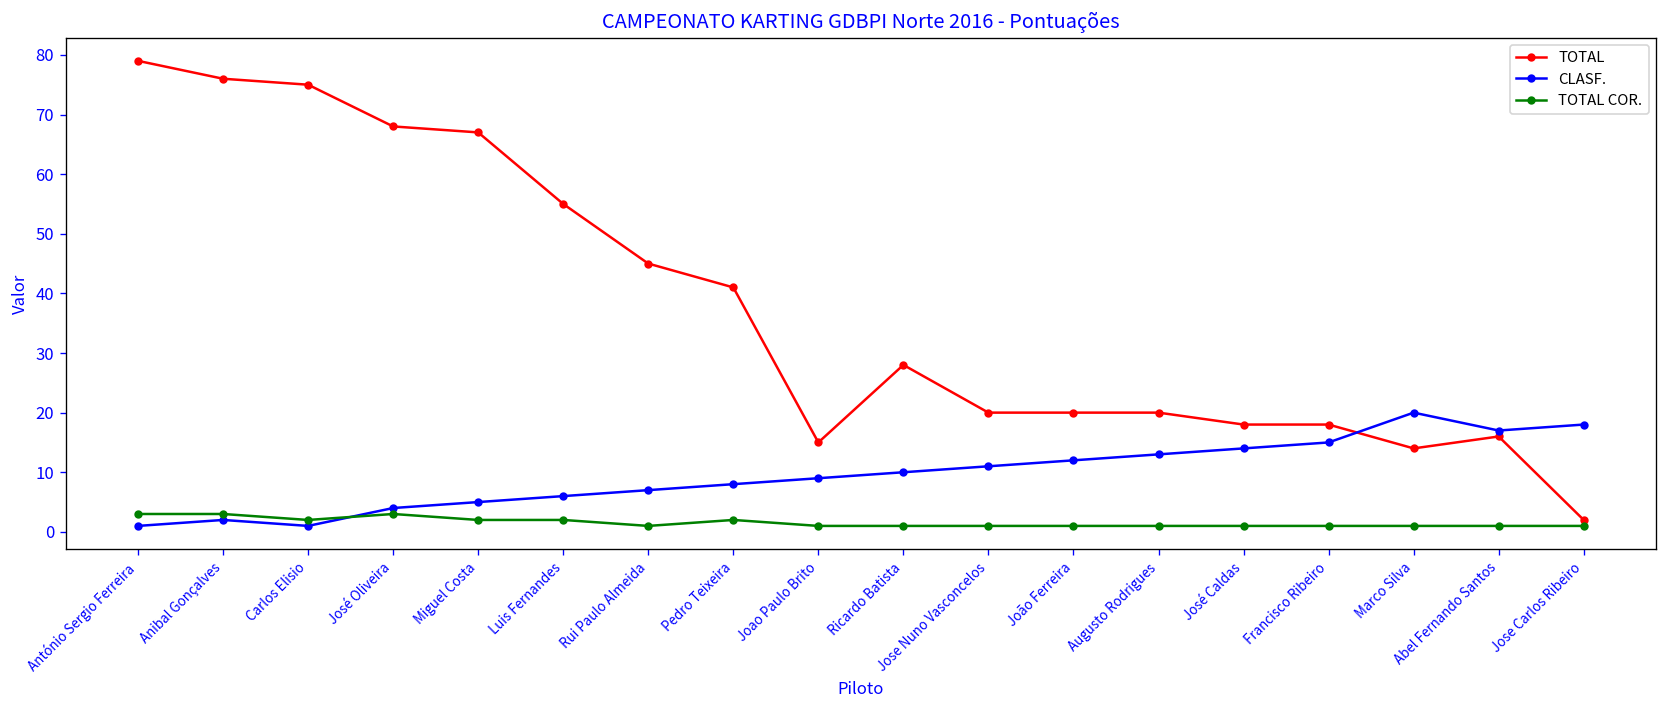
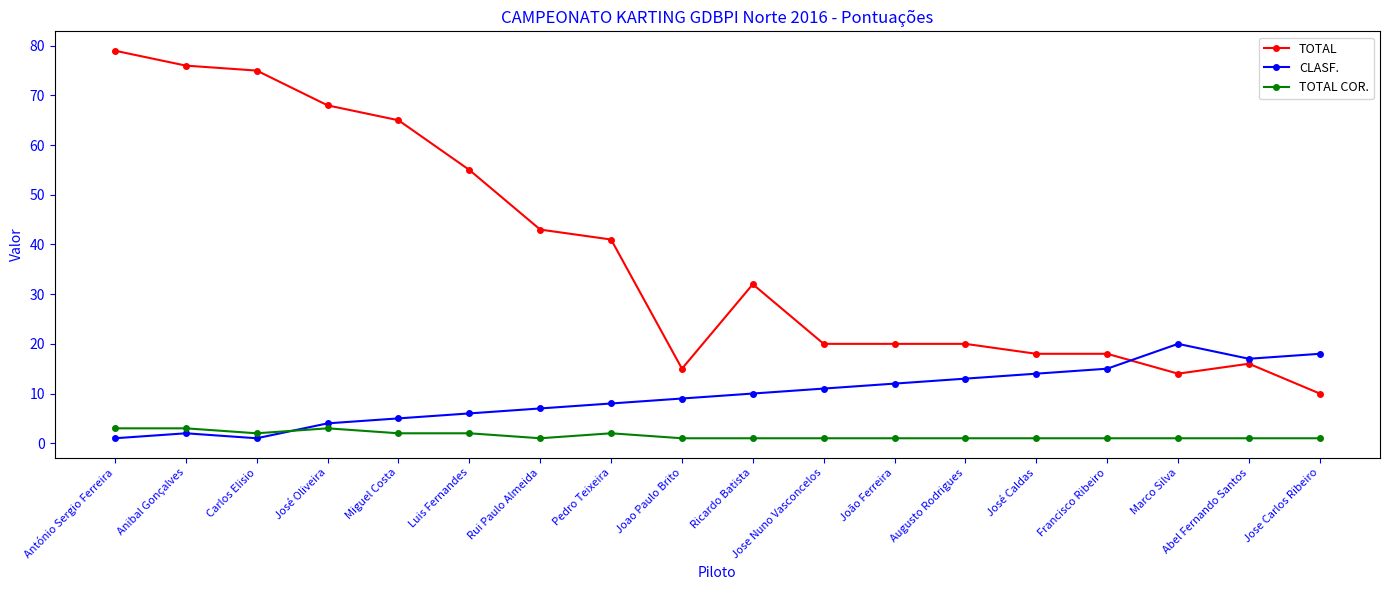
TOTAL, Miguel Costa: 67 -> 65
TOTAL, Rui Paulo Almeida: 45 -> 43
TOTAL, Ricardo Batista: 28 -> 32
TOTAL, Jose Carlos Ribeiro: 2 -> 10
